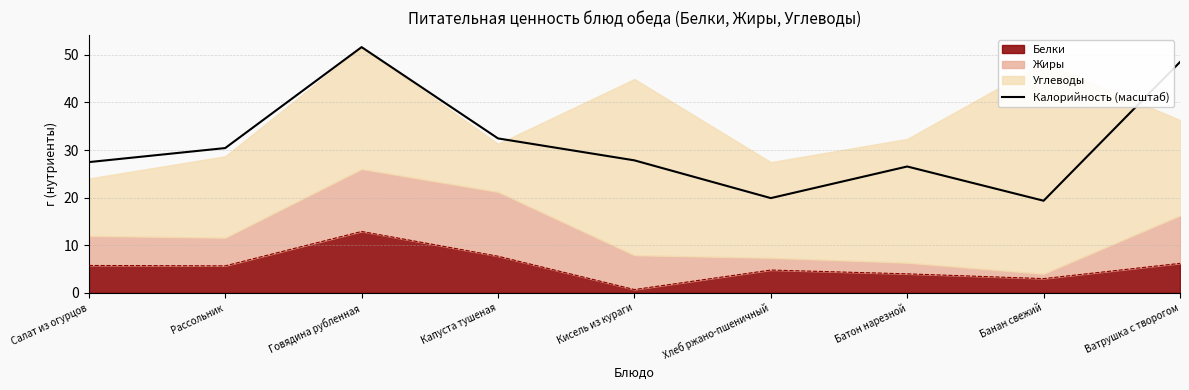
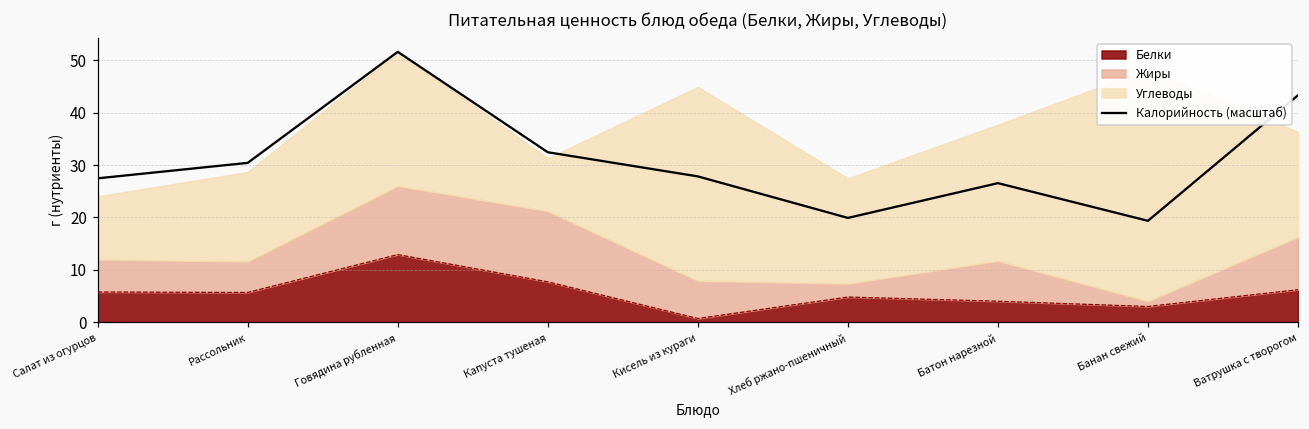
Жиры, Батон нарезной: 2 -> 8
Калорийность (масштаб), Ватрушка с творогом: 48 -> 43
